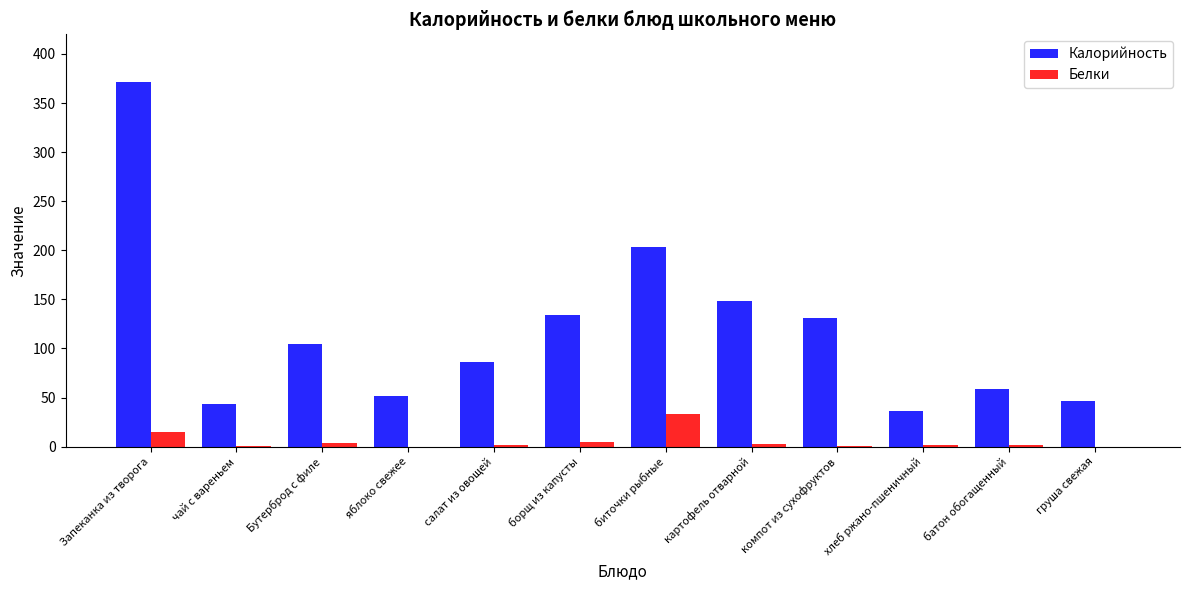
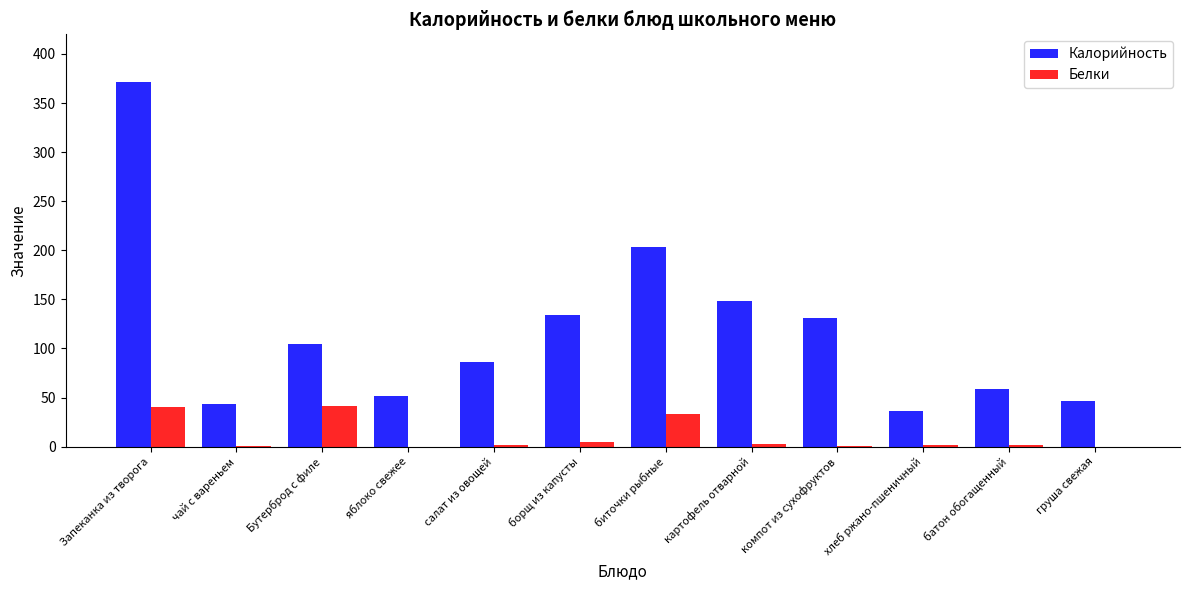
Белки, Запеканка из творога: 20 -> 40
Белки, Бутерброд с филе: 0 -> 40
